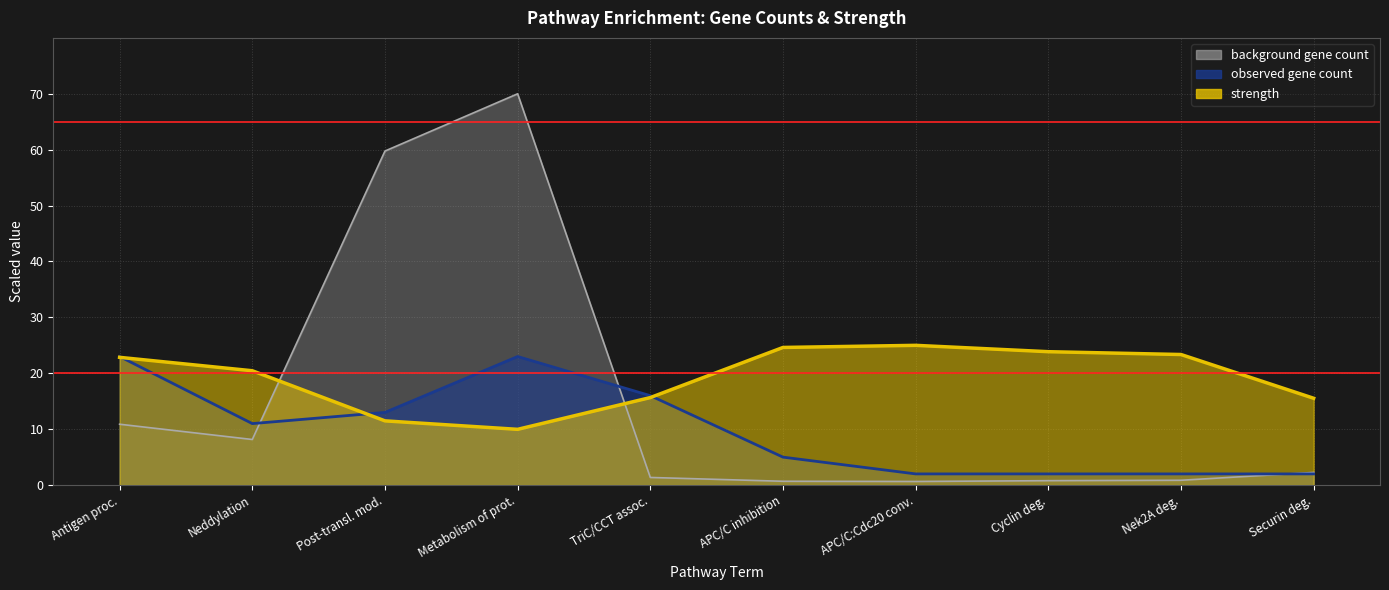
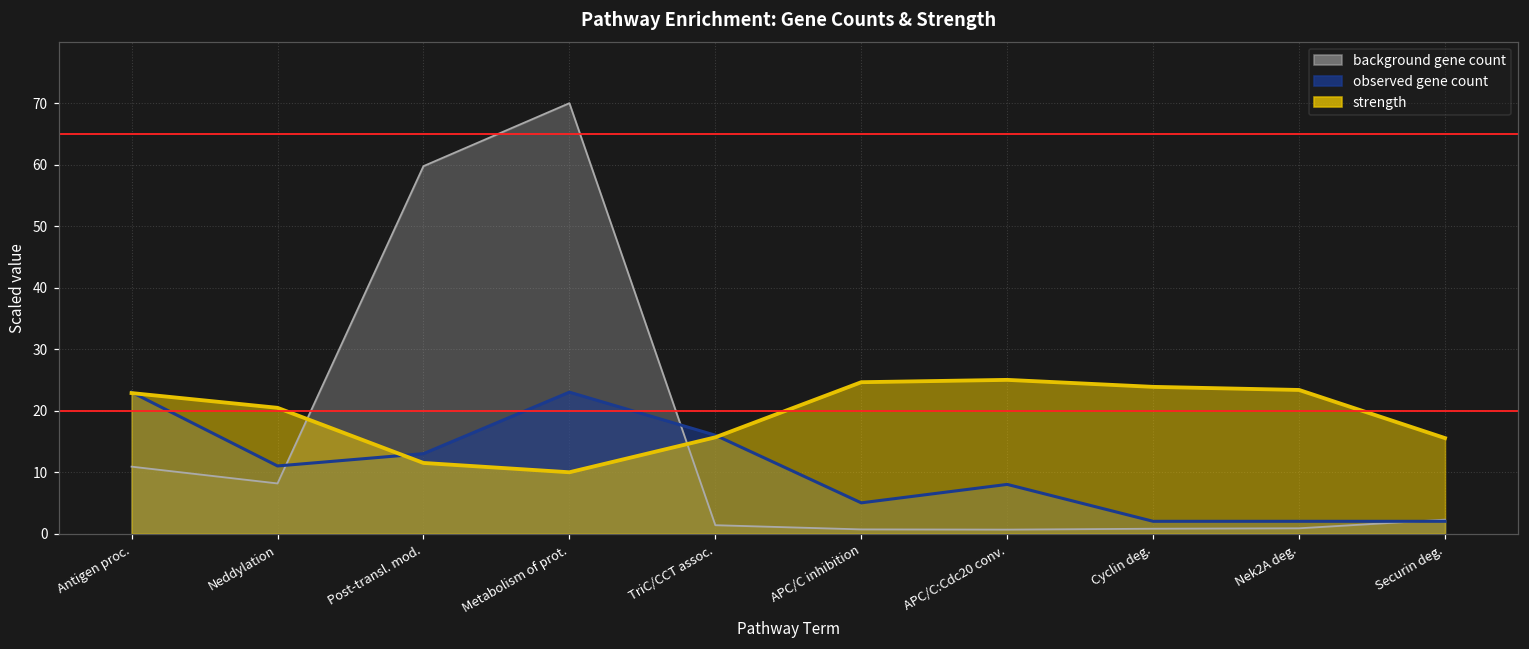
observed gene count, APC/C:Cdc20 conv.: 2 -> 8
